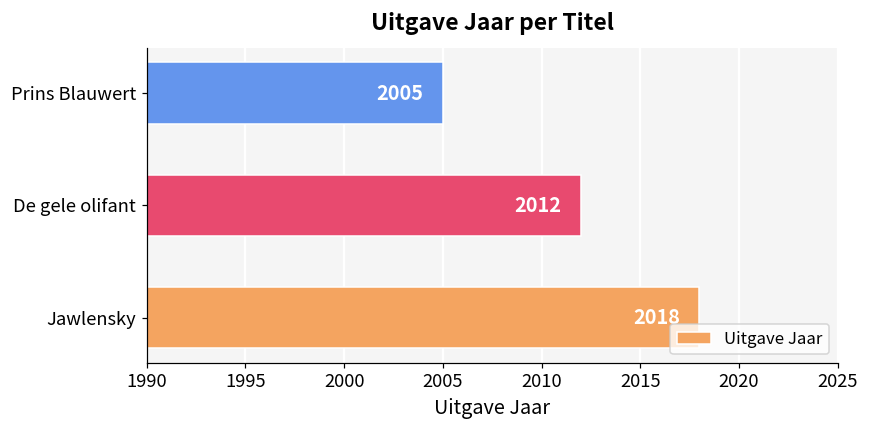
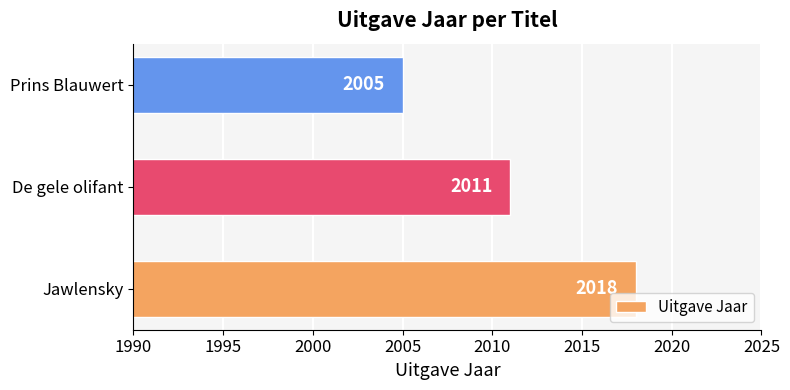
De gele olifant: 2012 -> 2011
